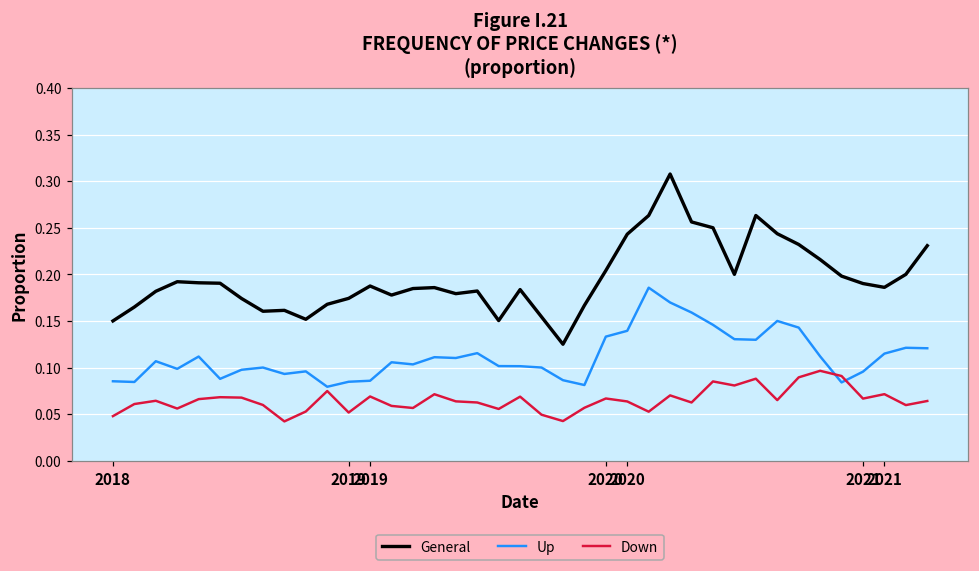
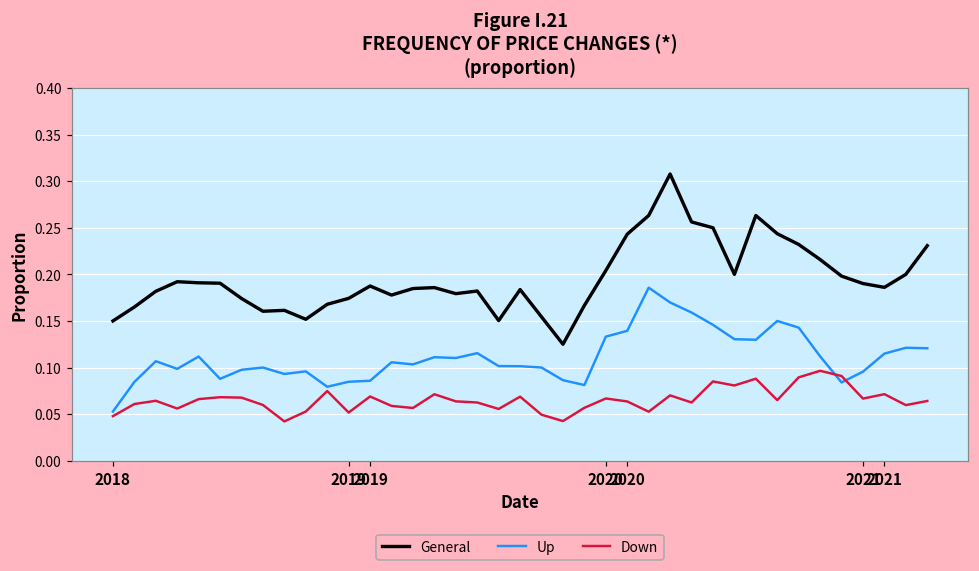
Up, 2018: 0.09 -> 0.05
